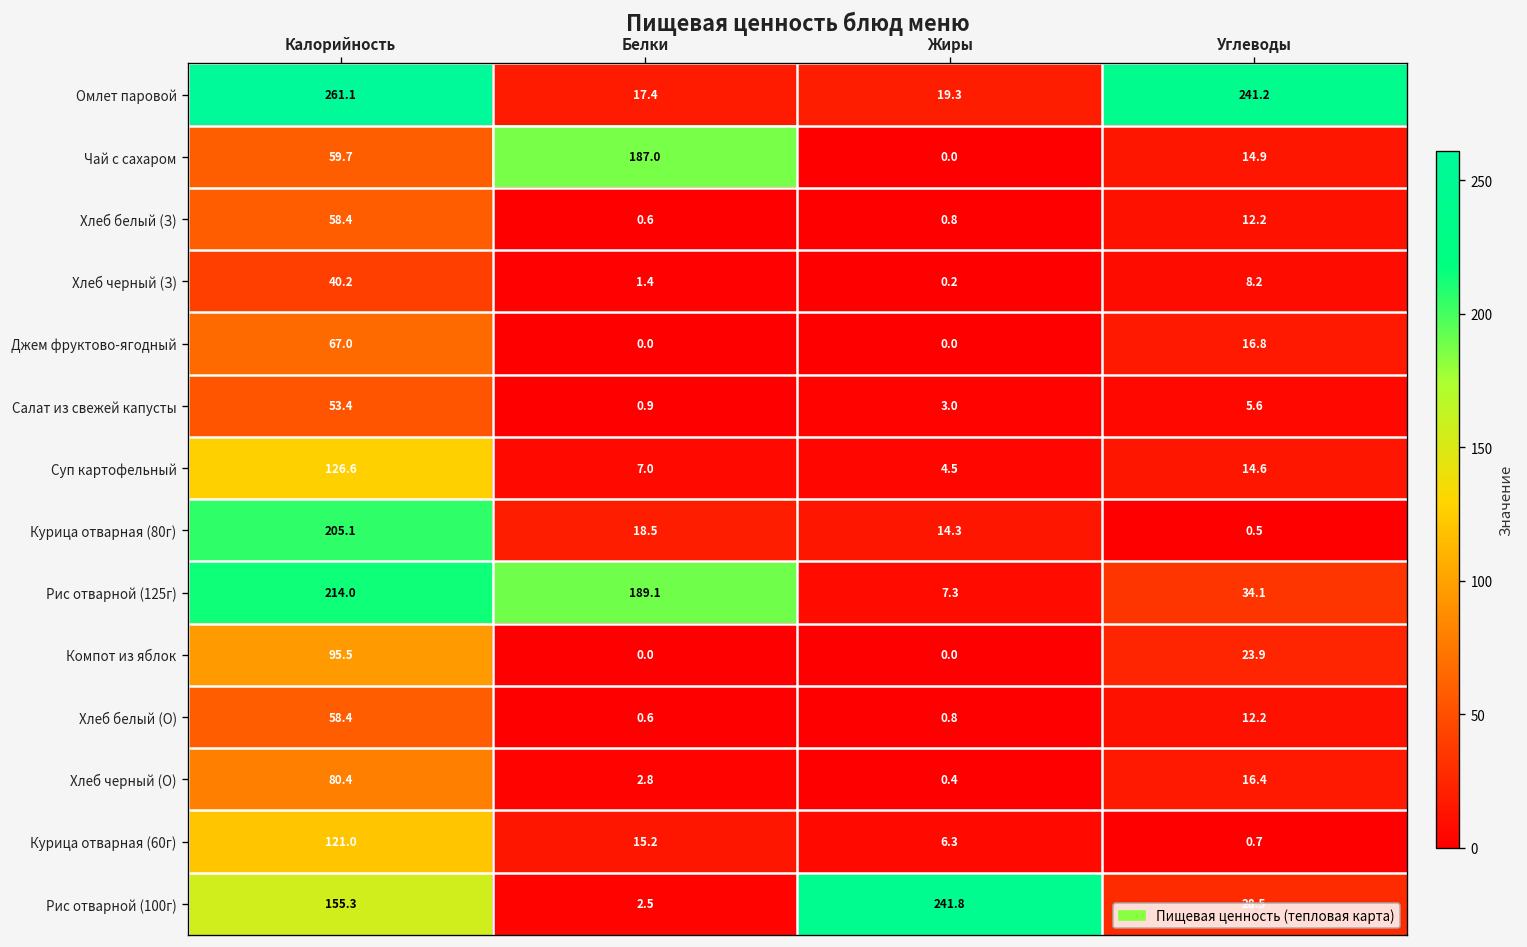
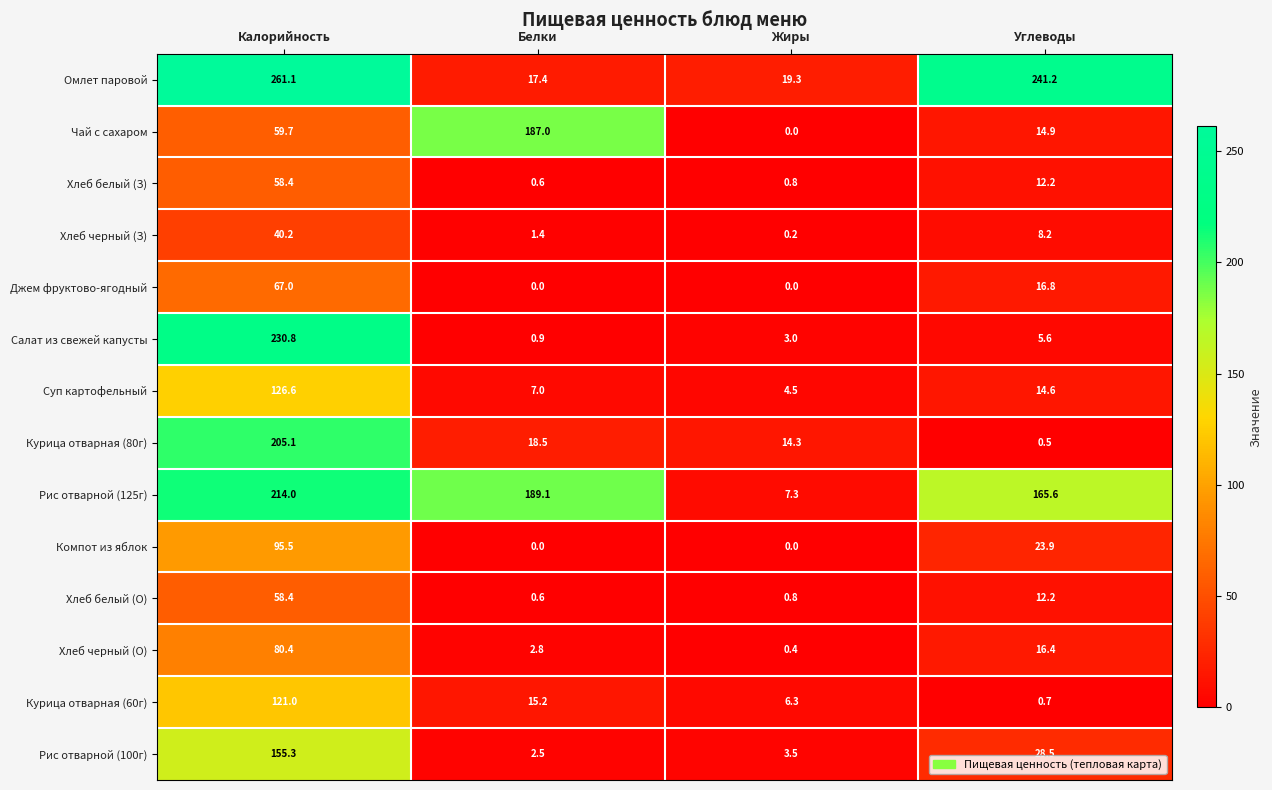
Салат из свежей капусты, Калорийность: 53.4 -> 230.8
Рис отварной (125г), Углеводы: 34.1 -> 165.6
Рис отварной (100г), Жиры: 241.8 -> 3.5
